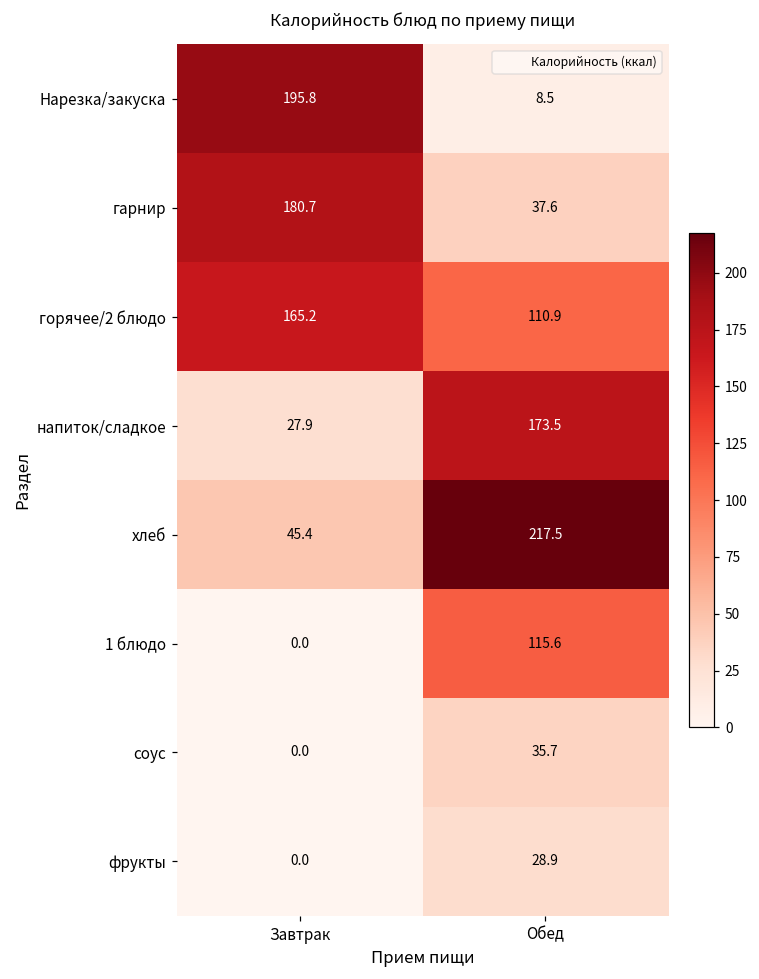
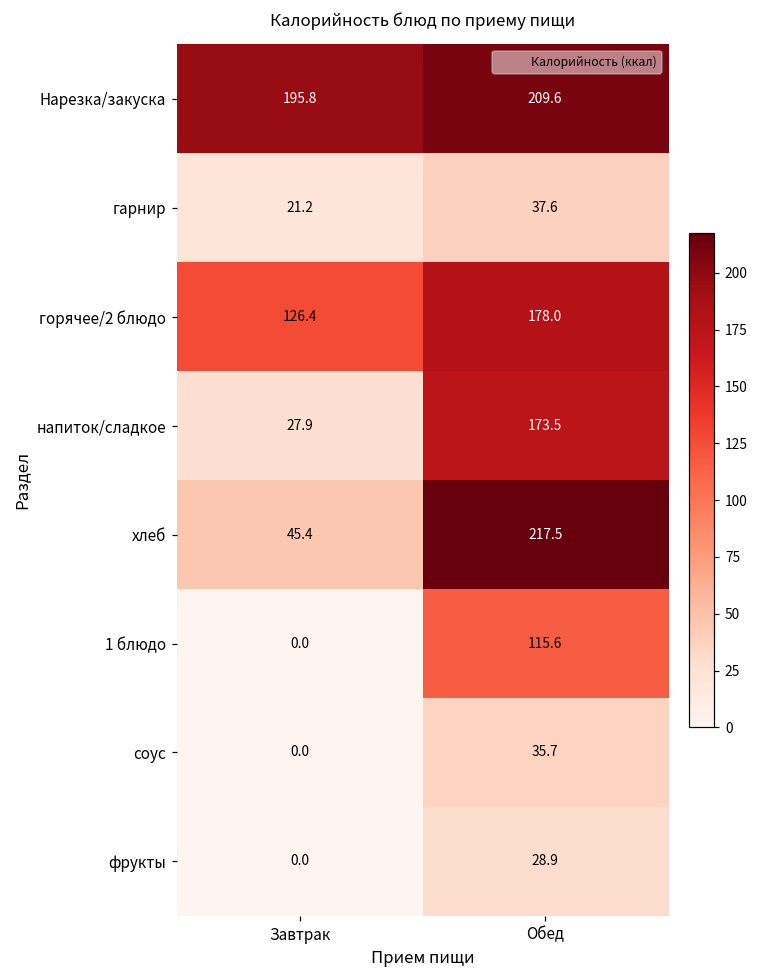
Нарезка/закуска, Обед: 8.5 -> 209.6
гарнир, Завтрак: 180.7 -> 21.2
горячее/2 блюдо, Завтрак: 165.2 -> 126.4
горячее/2 блюдо, Обед: 110.9 -> 178.0
